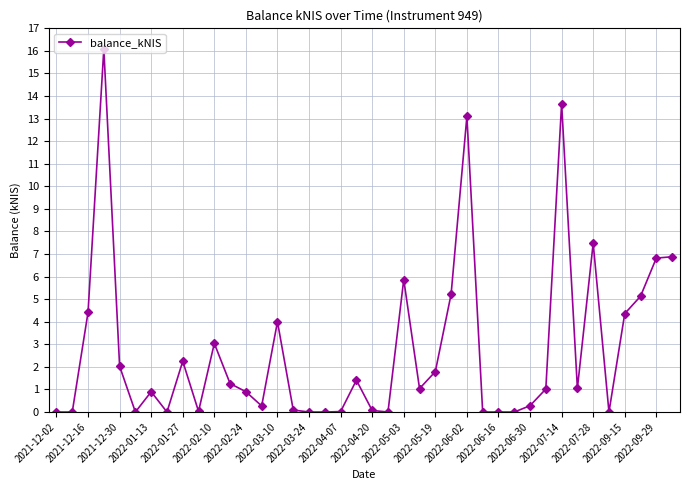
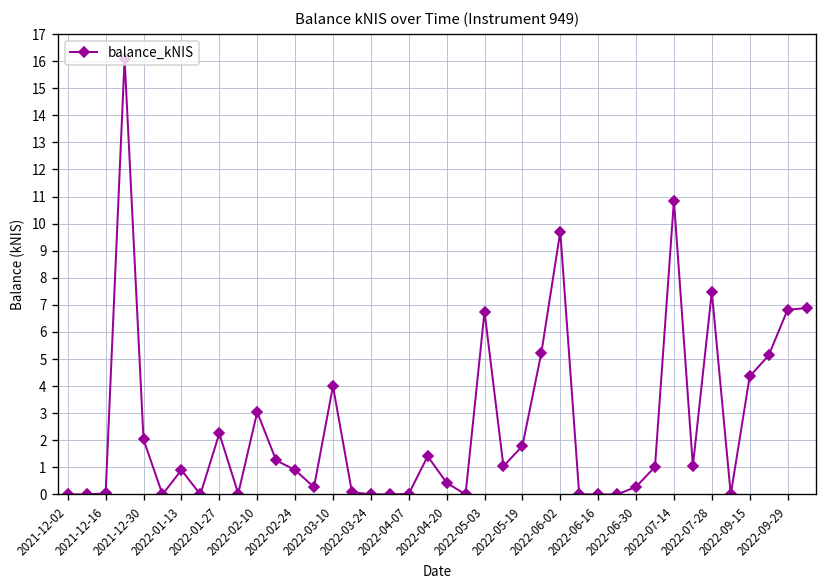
2021-12-16: 4.4 -> 0.0
2022-04-20: 0.1 -> 0.4
2022-05-03: 5.9 -> 6.8
2022-06-02: 13.1 -> 9.7
2022-07-14: 13.7 -> 10.9
